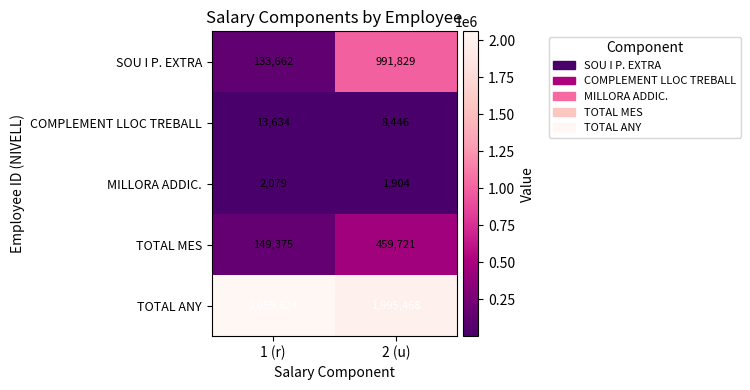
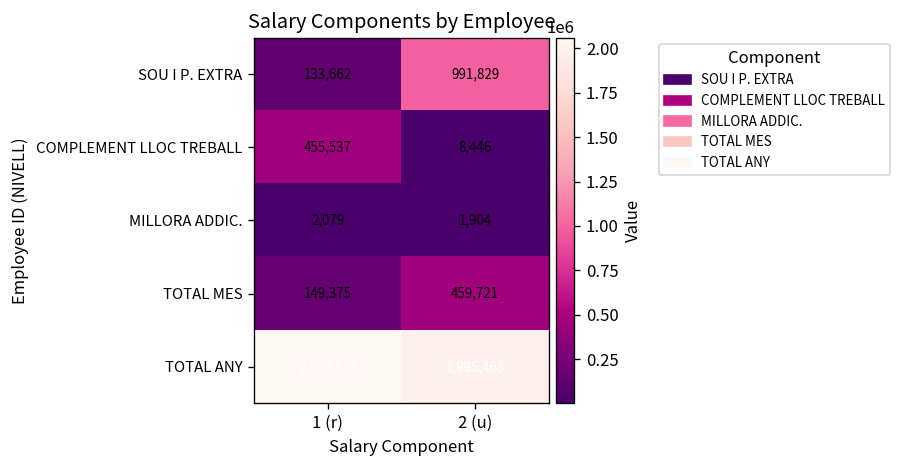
COMPLEMENT LLOC TREBALL, 1 (r): 13,634 -> 455,537
